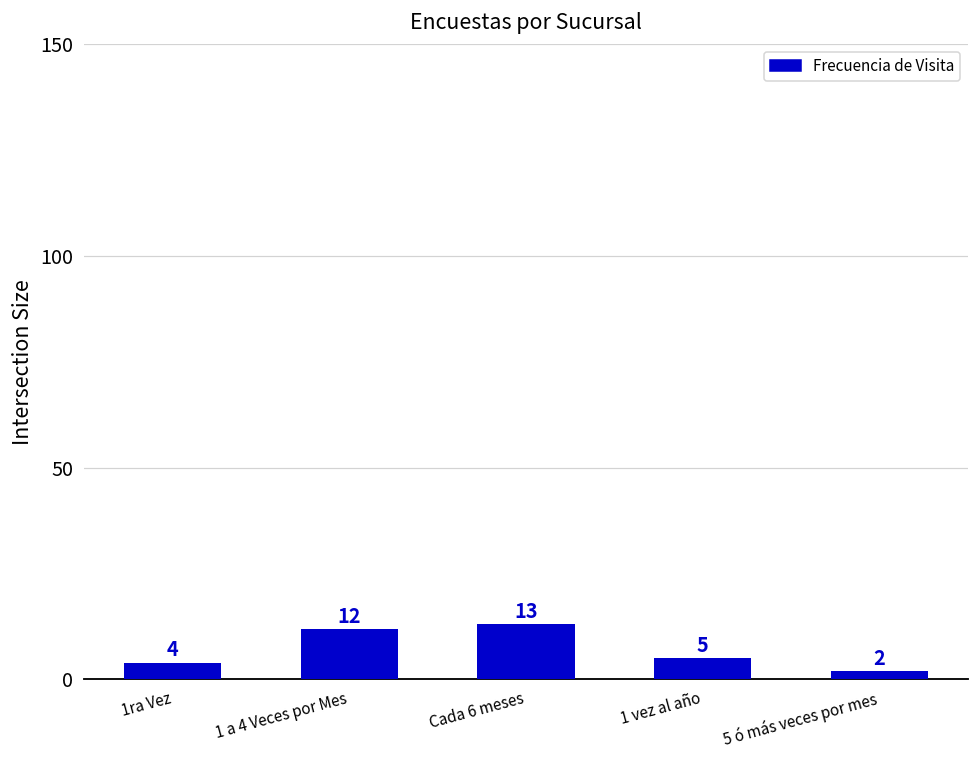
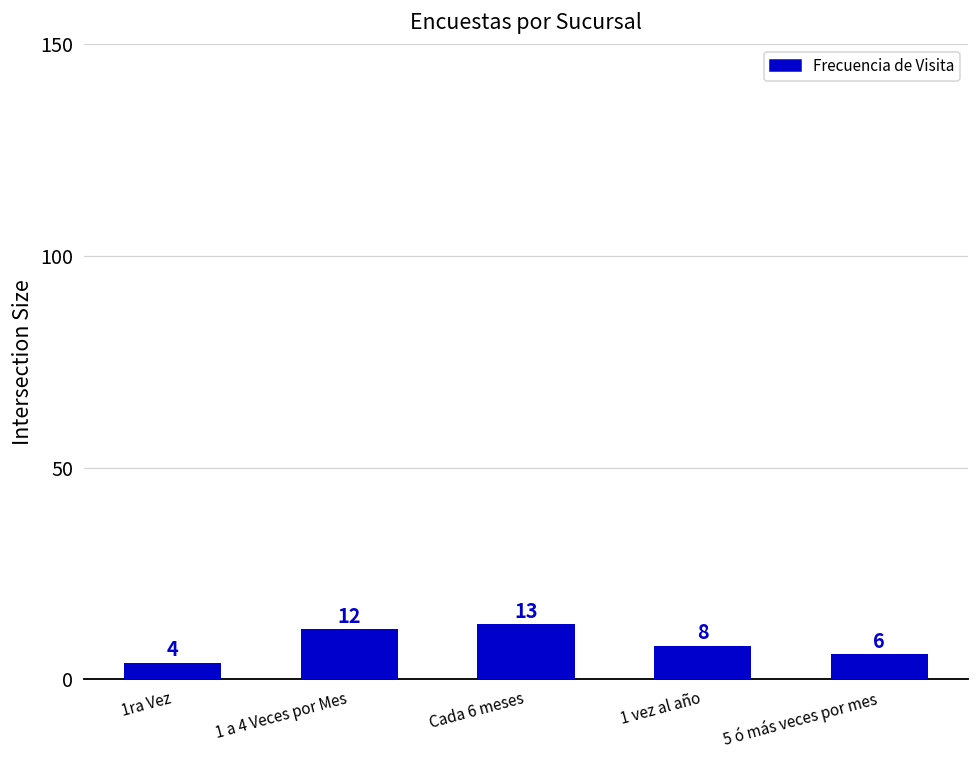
1 vez al año: 5 -> 8
5 ó más veces por mes: 2 -> 6
